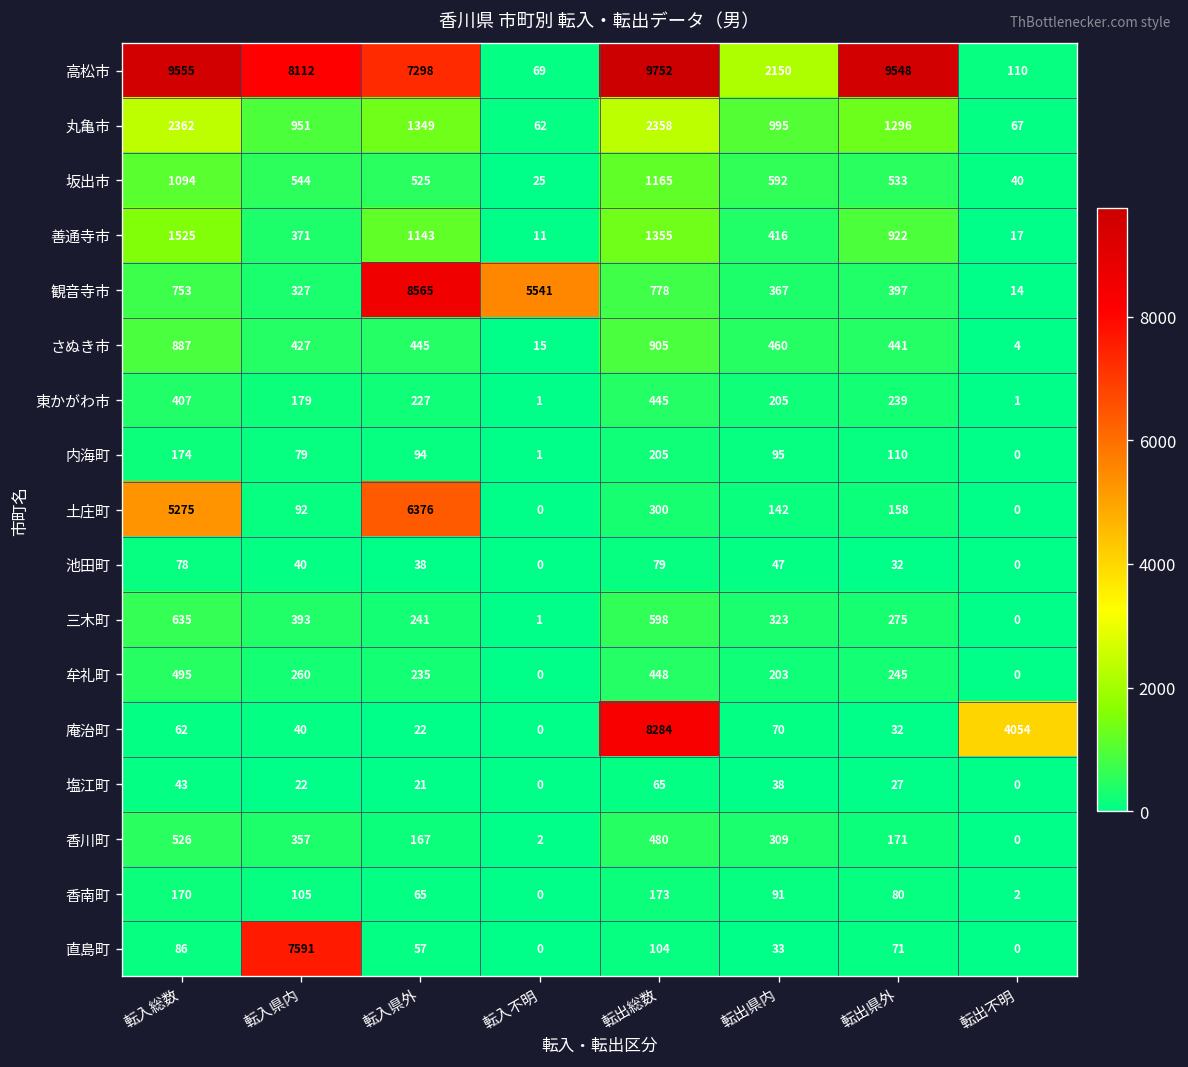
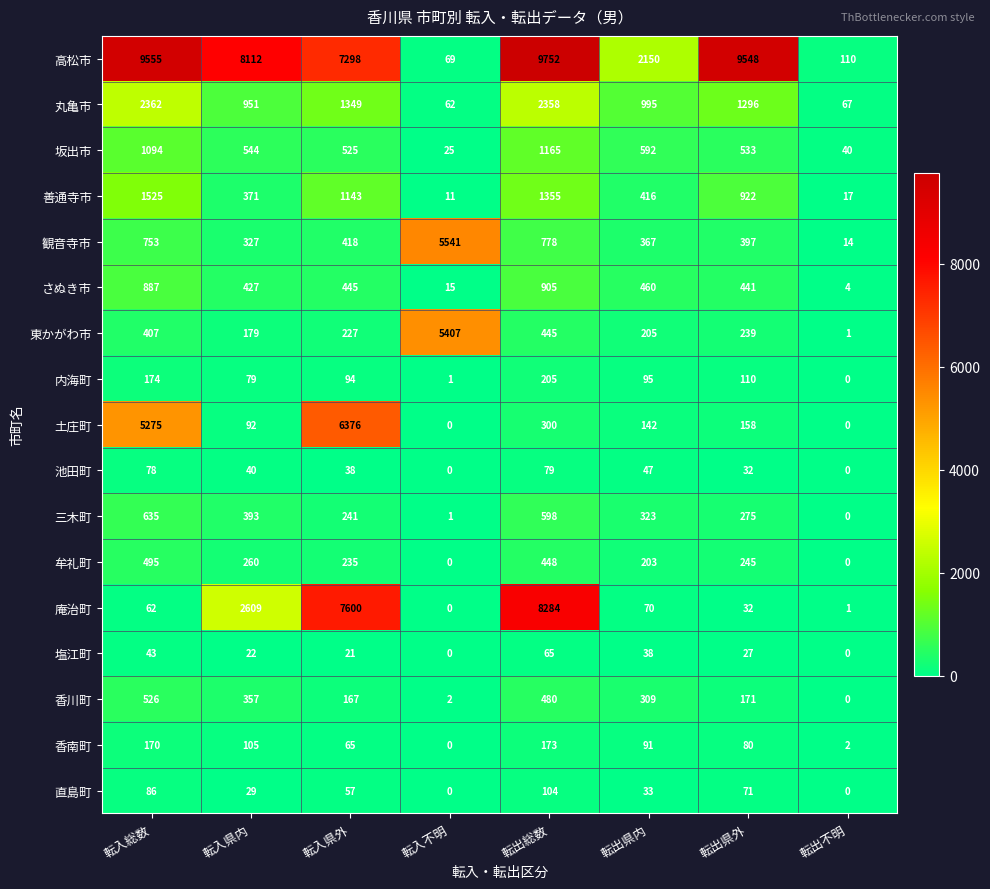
観音寺市, 転入県外: 8565 -> 418
東かがわ市, 転入不明: 1 -> 5407
庵治町, 転入県内: 40 -> 2609
庵治町, 転入県外: 22 -> 7600
庵治町, 転出不明: 4054 -> 1
直島町, 転入県内: 7591 -> 29
